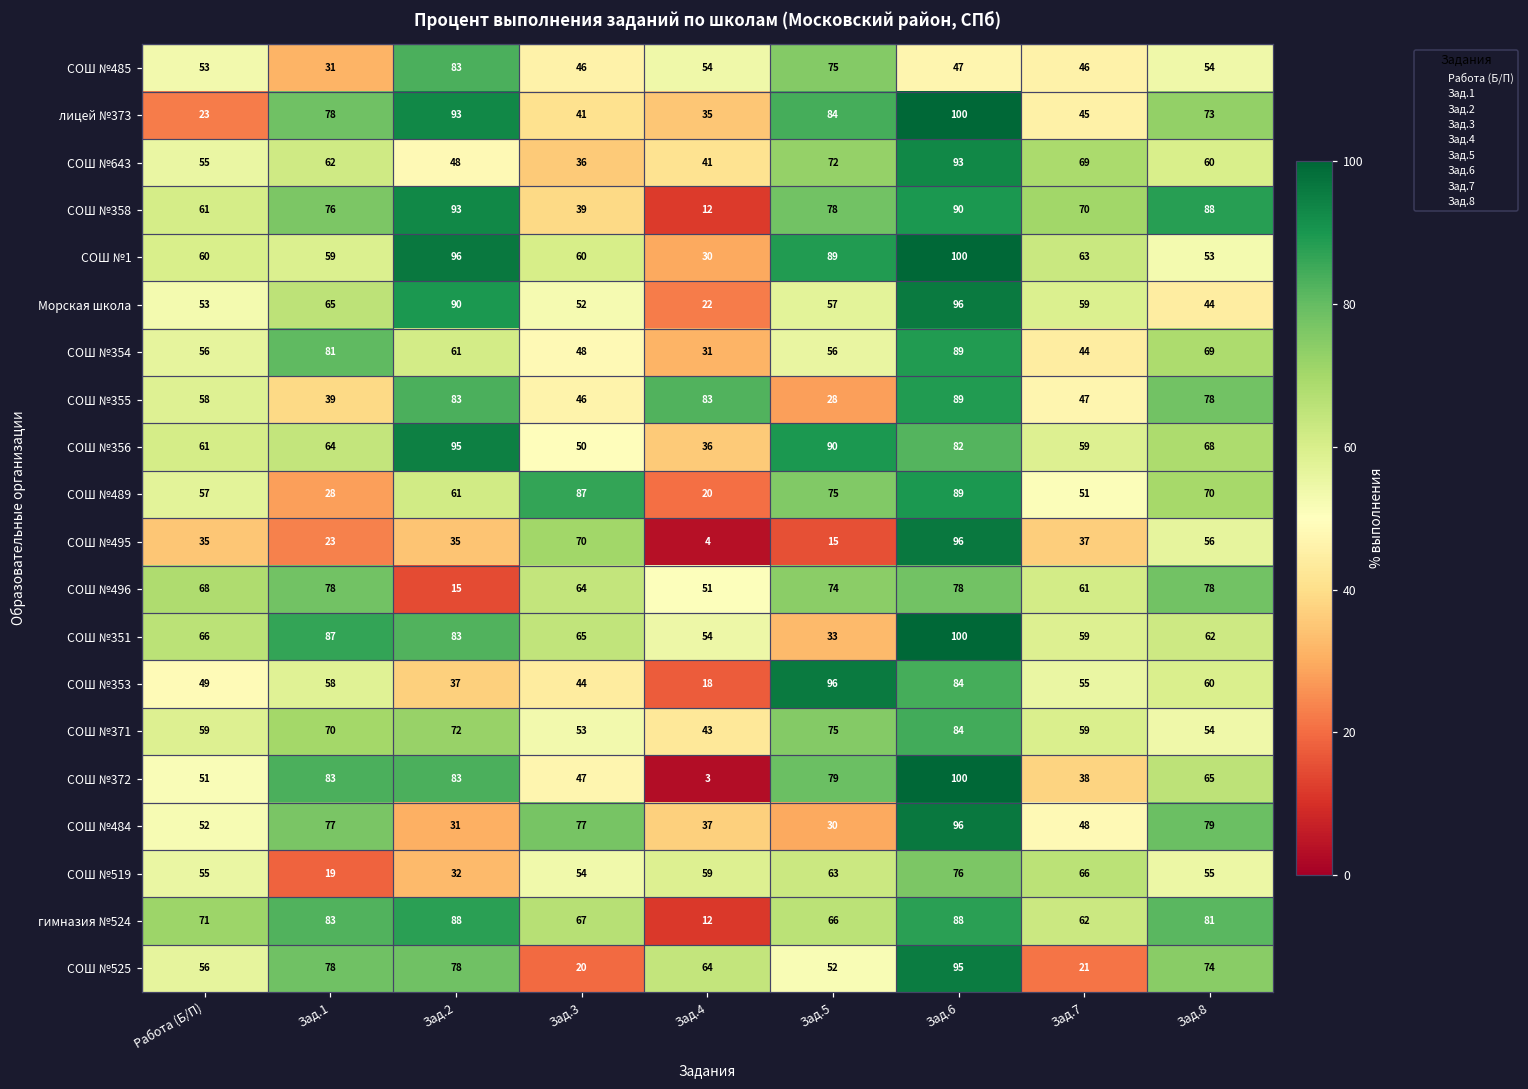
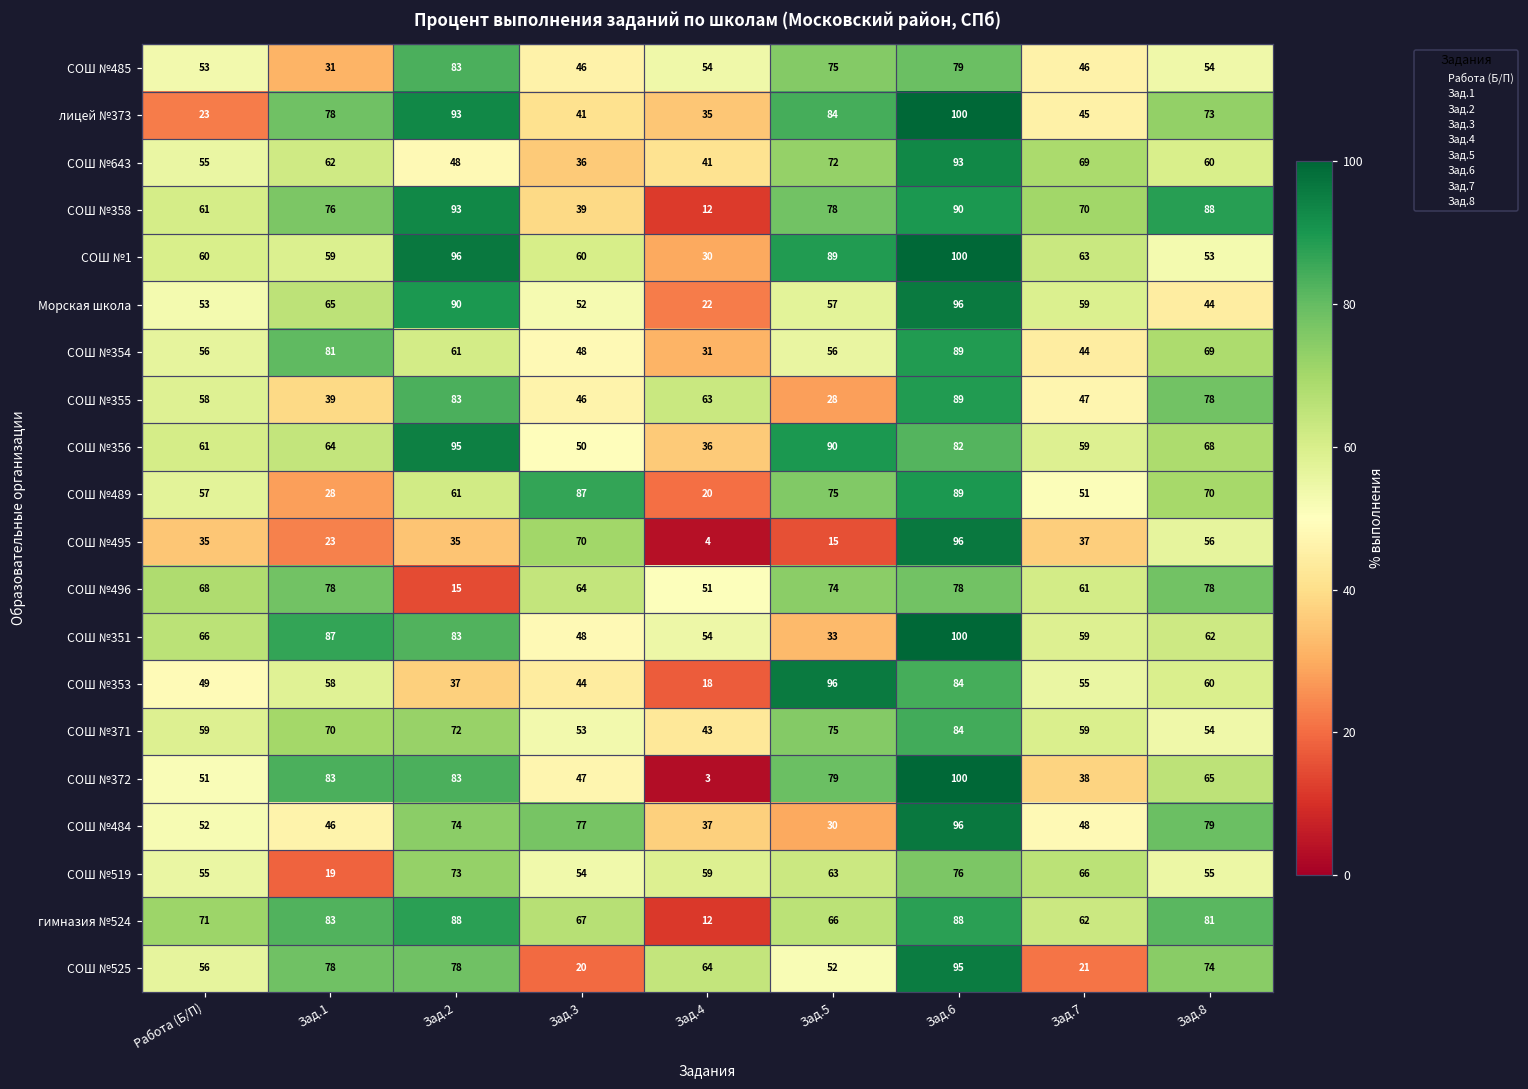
СОШ №485, Зад.6: 47 -> 79
СОШ №355, Зад.4: 83 -> 63
СОШ №351, Зад.3: 65 -> 48
СОШ №484, Зад.1: 77 -> 46
СОШ №484, Зад.2: 31 -> 74
СОШ №519, Зад.2: 32 -> 73
